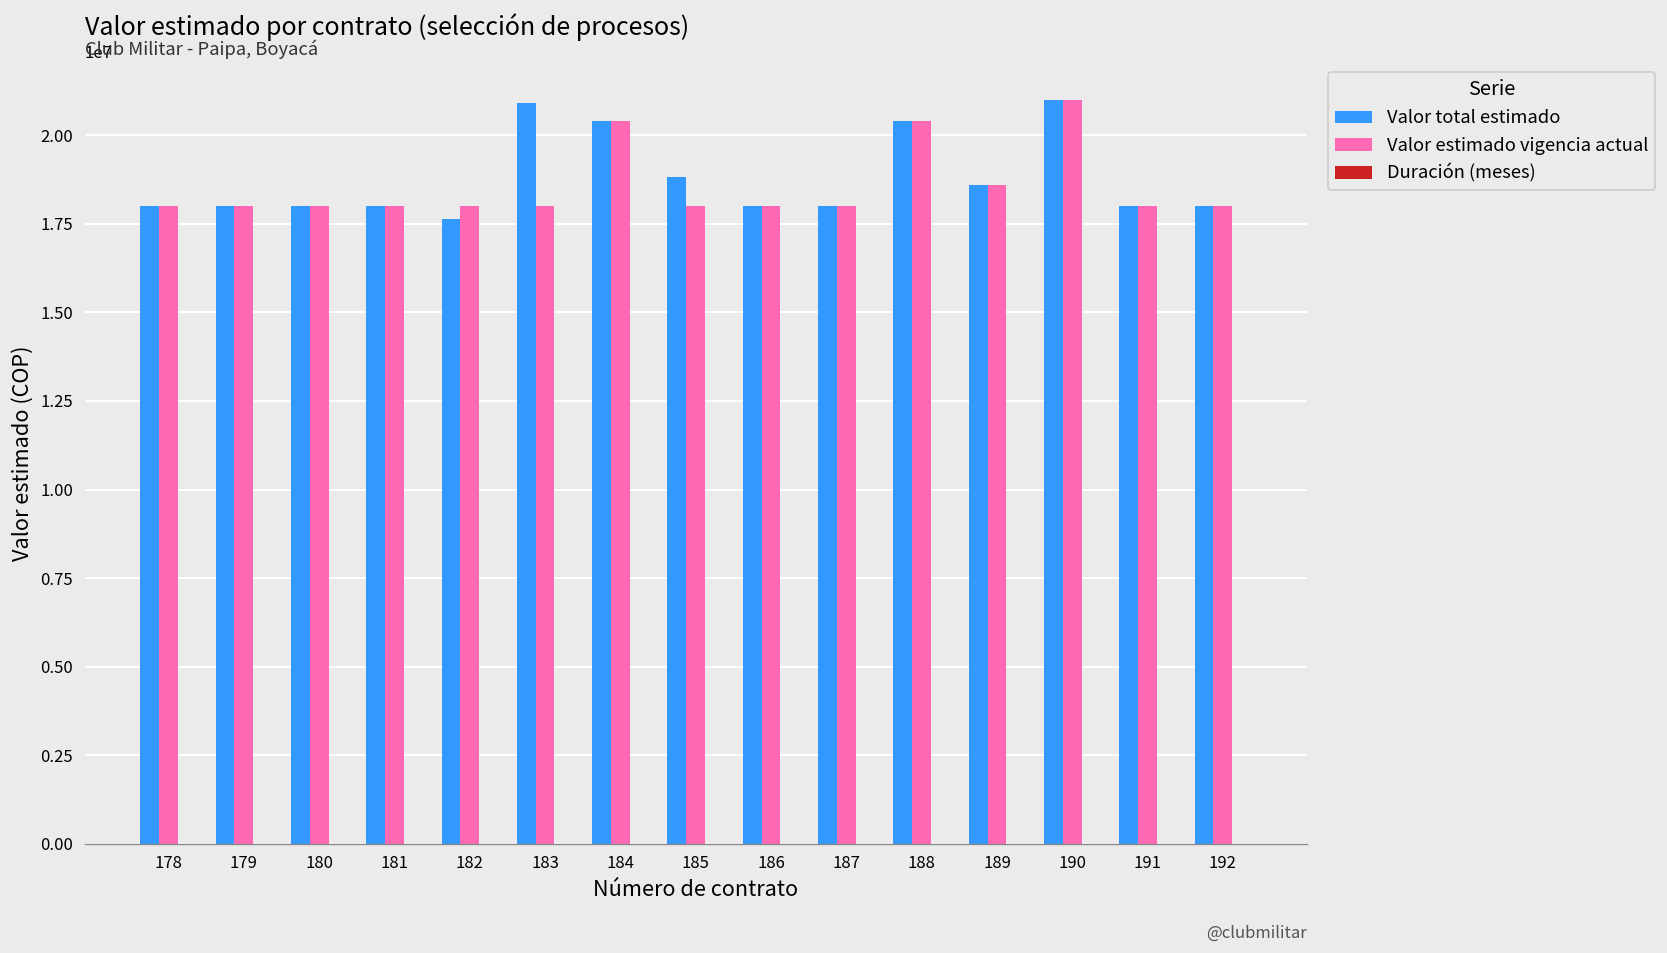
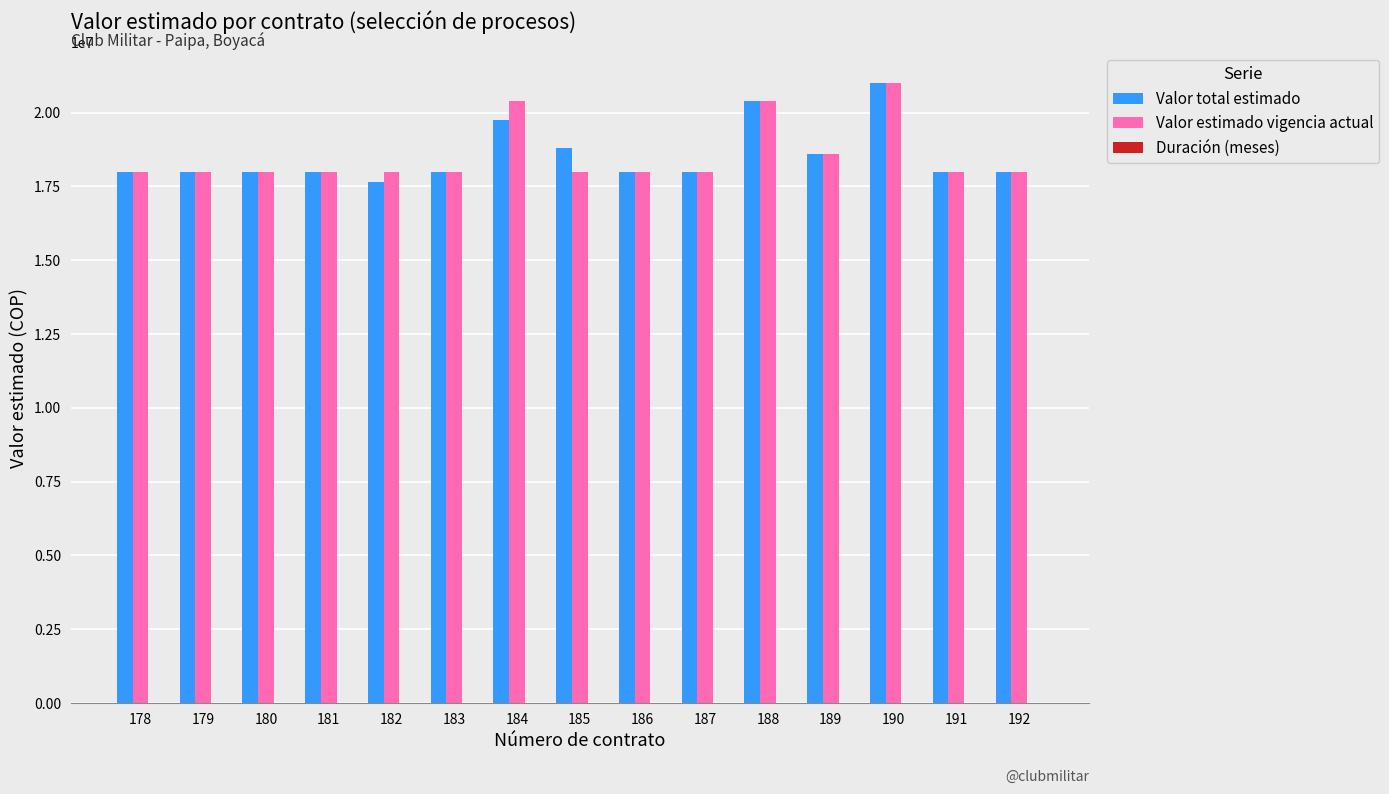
Valor total estimado, 183: 20900000 -> 18000000
Valor total estimado, 184: 20400000 -> 19800000
